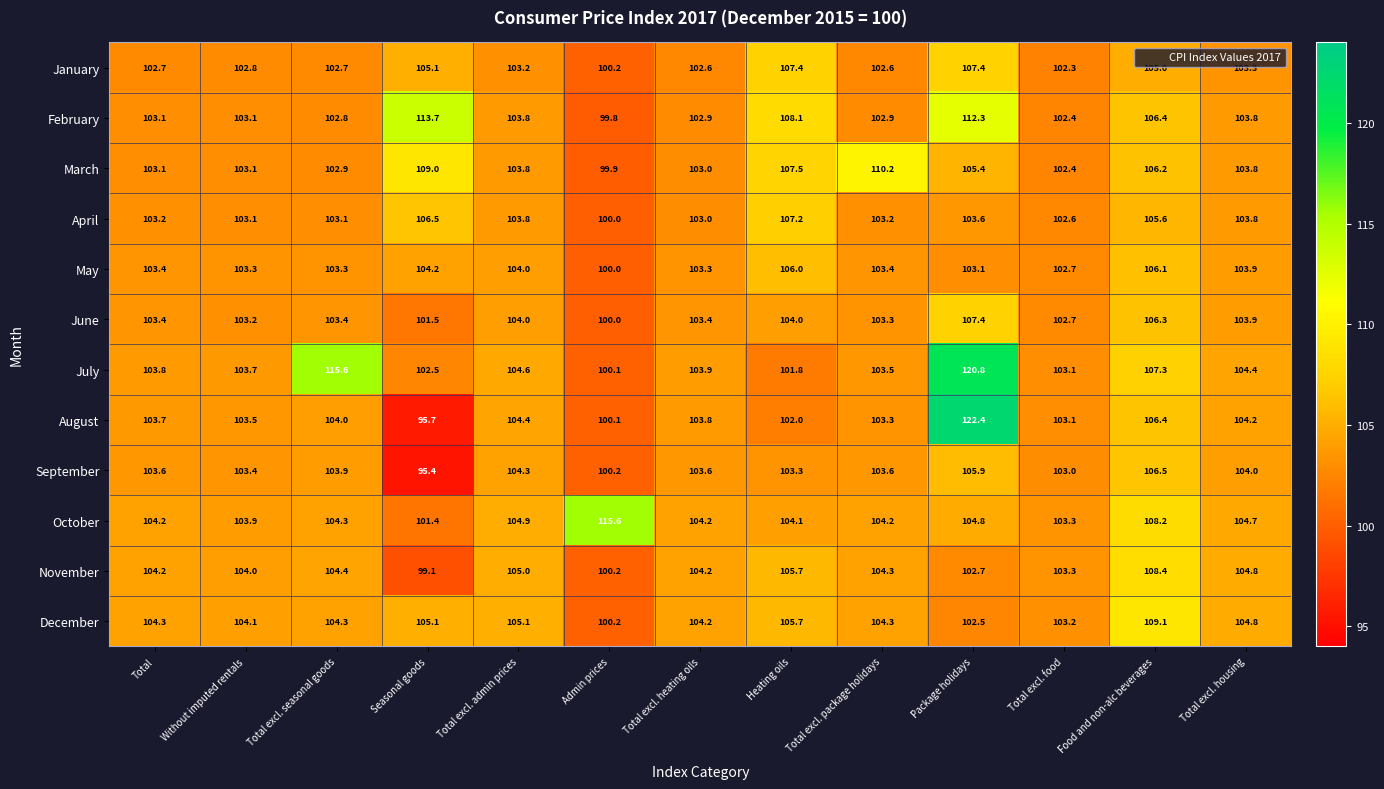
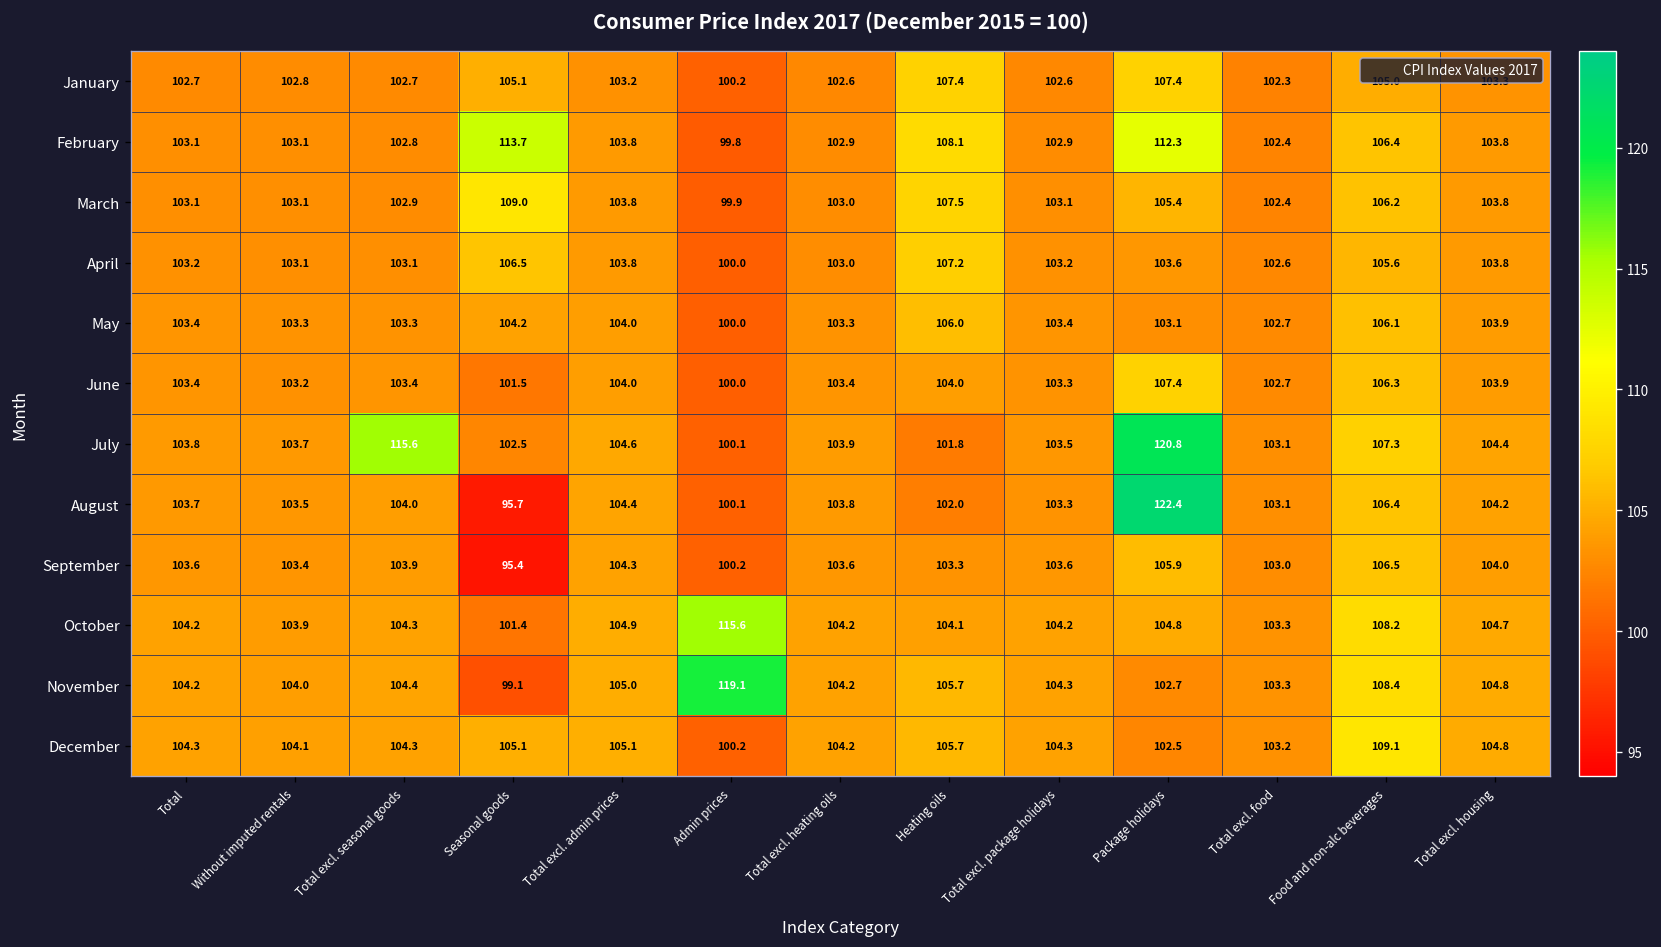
March, Total excl. package holidays: 110.2 -> 103.1
November, Admin prices: 100.2 -> 119.1
